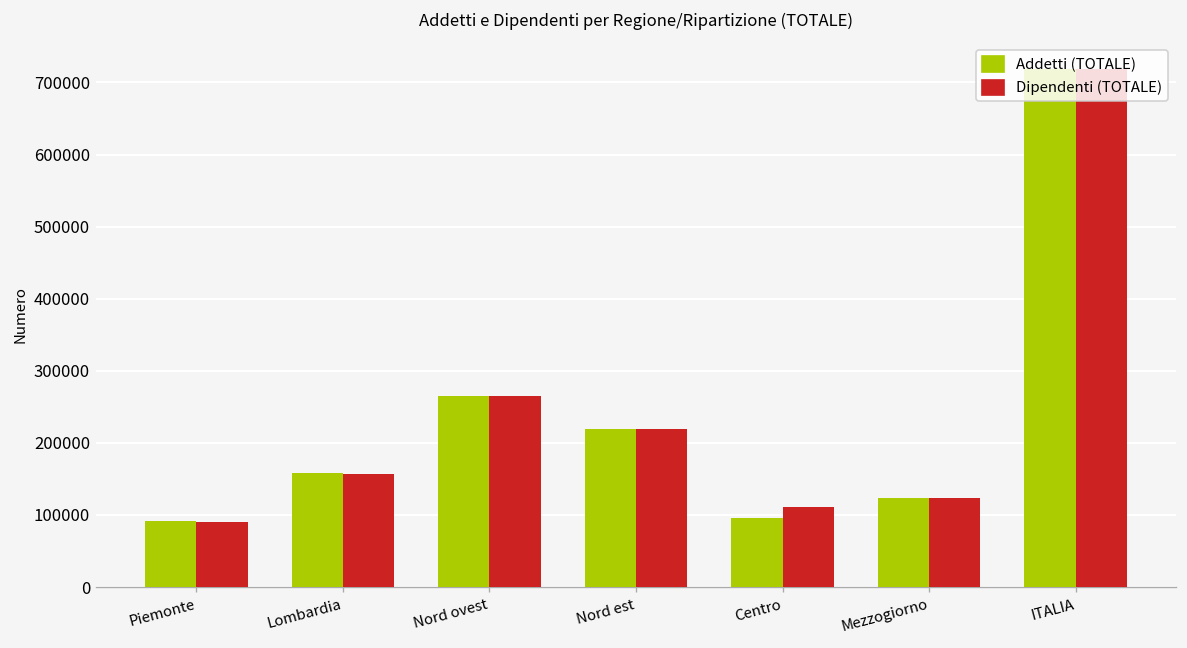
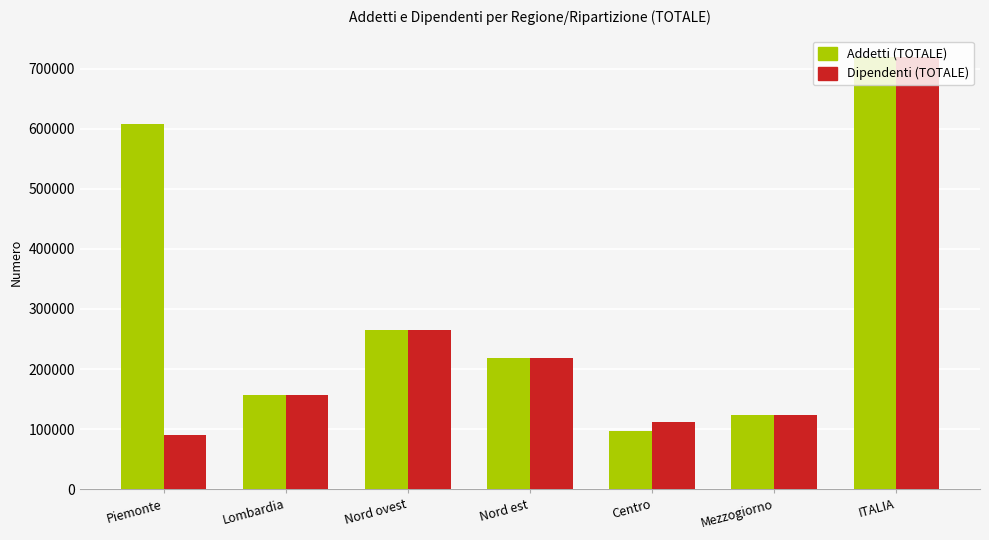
Addetti (TOTALE), Piemonte: 90000 -> 610000
